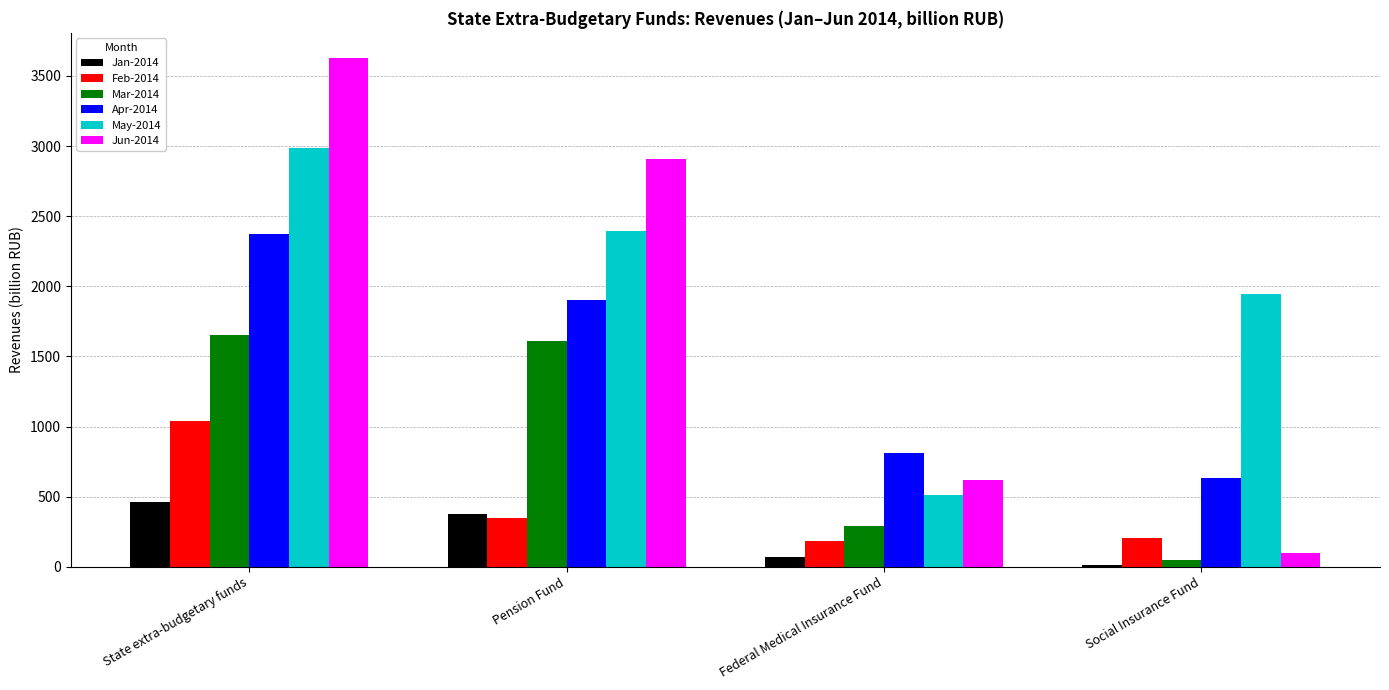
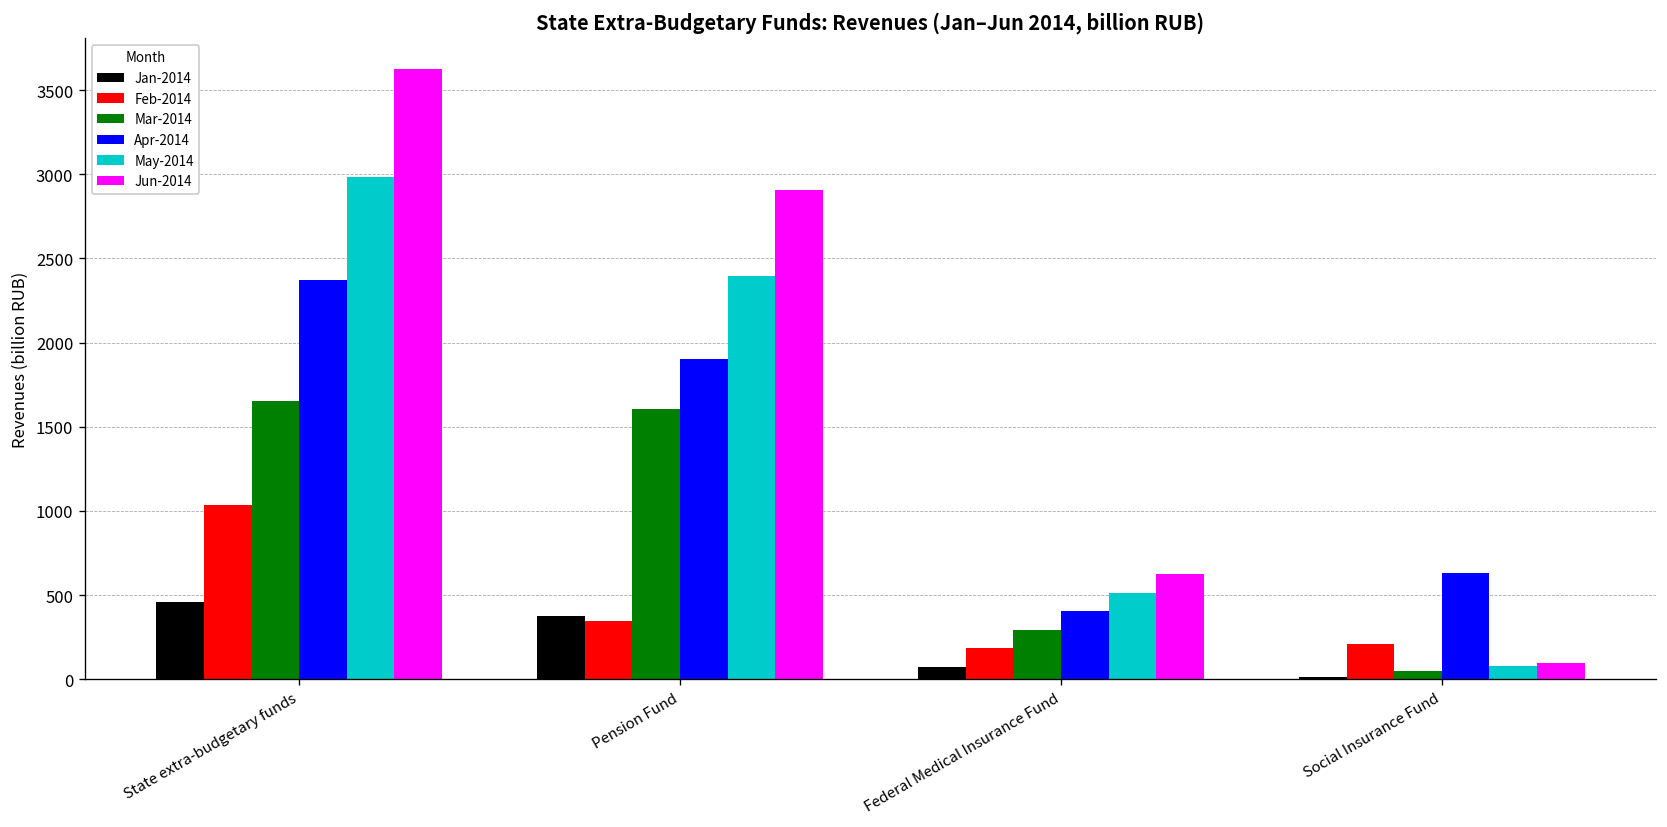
Apr-2014, Federal Medical Insurance Fund: 810 -> 400
May-2014, Social Insurance Fund: 1940 -> 80
